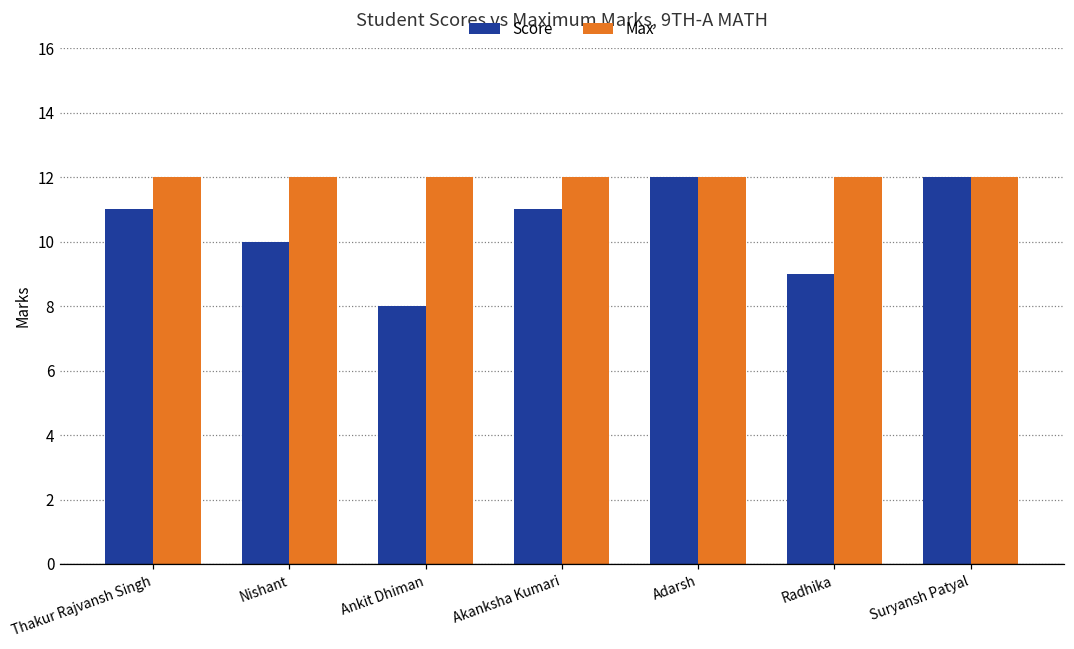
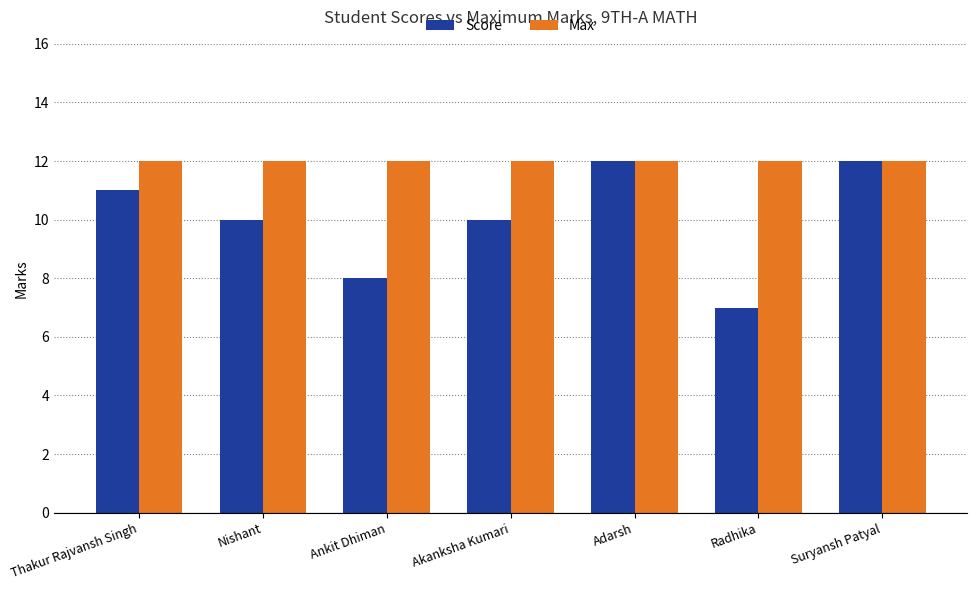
Score, Akanksha Kumari: 11 -> 10
Score, Radhika: 9 -> 7
